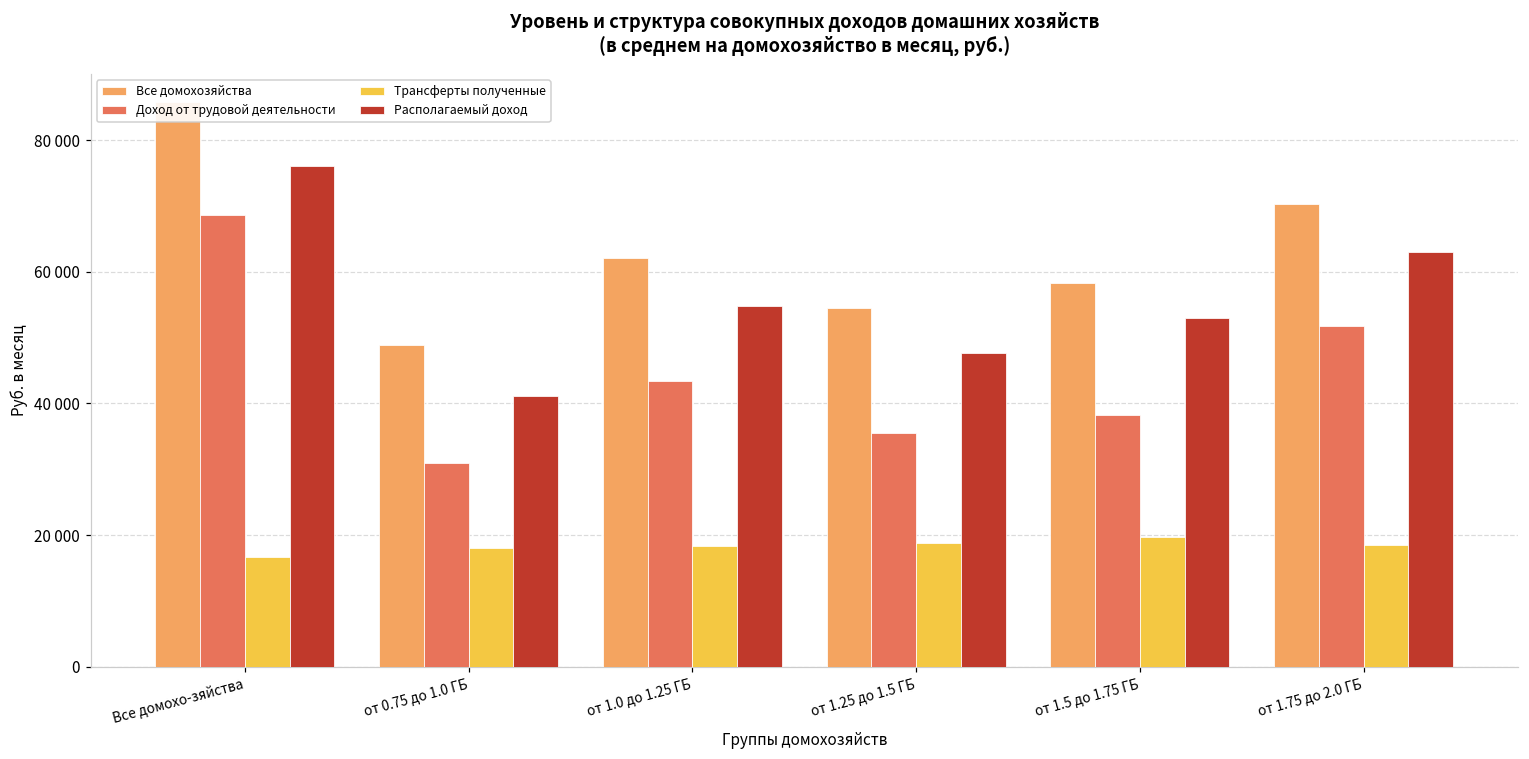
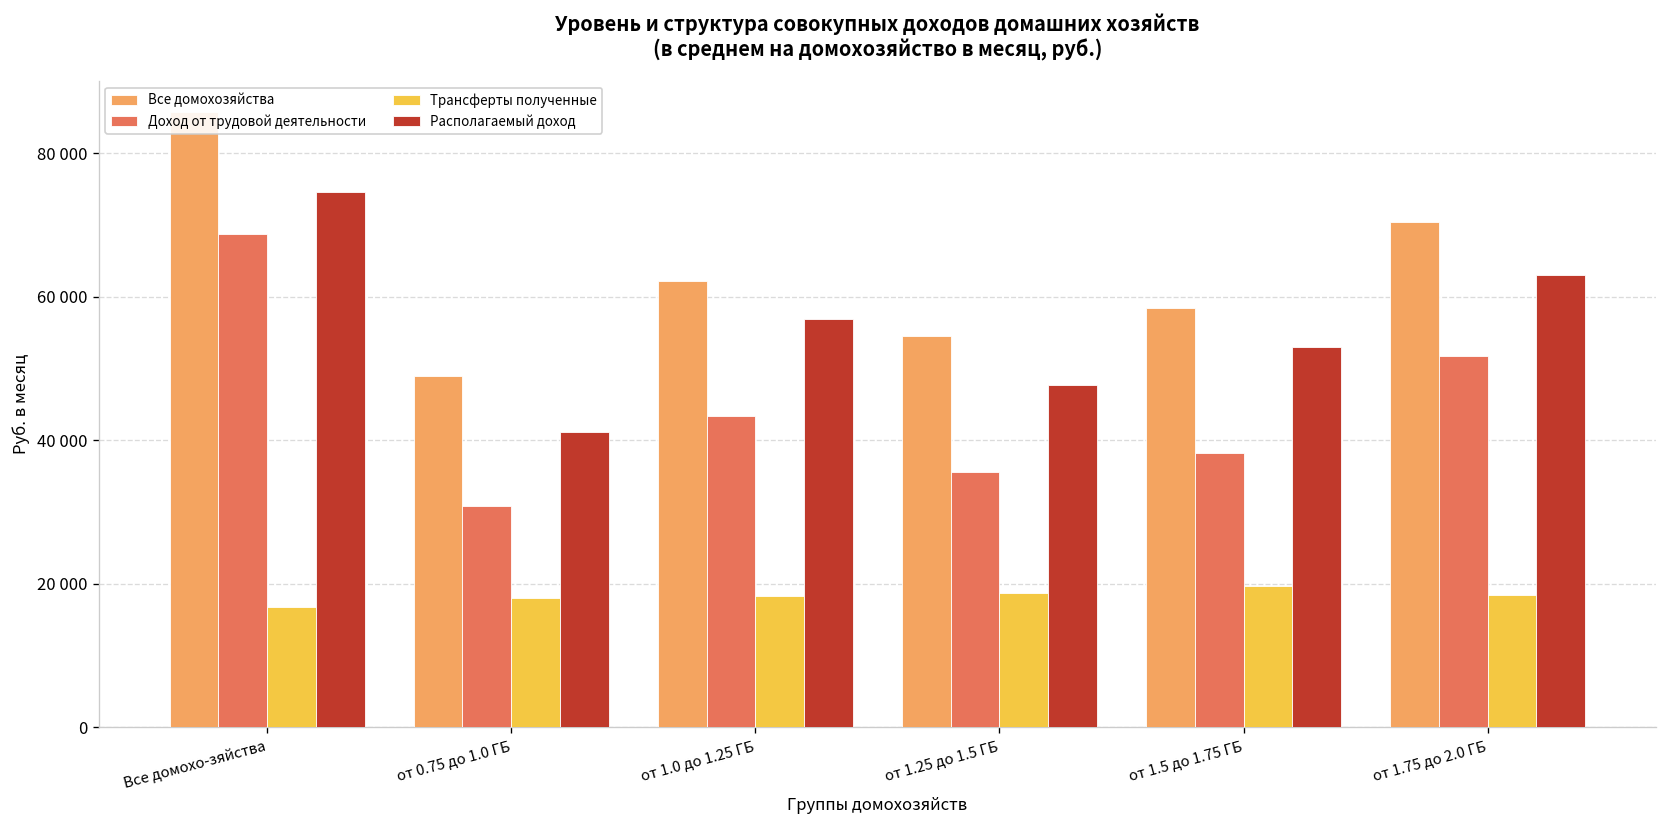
Располагаемый доход, Все домохо-зяйства: 76000 -> 75000
Располагаемый доход, от 1.0 до 1.25 ГБ: 55000 -> 57000
